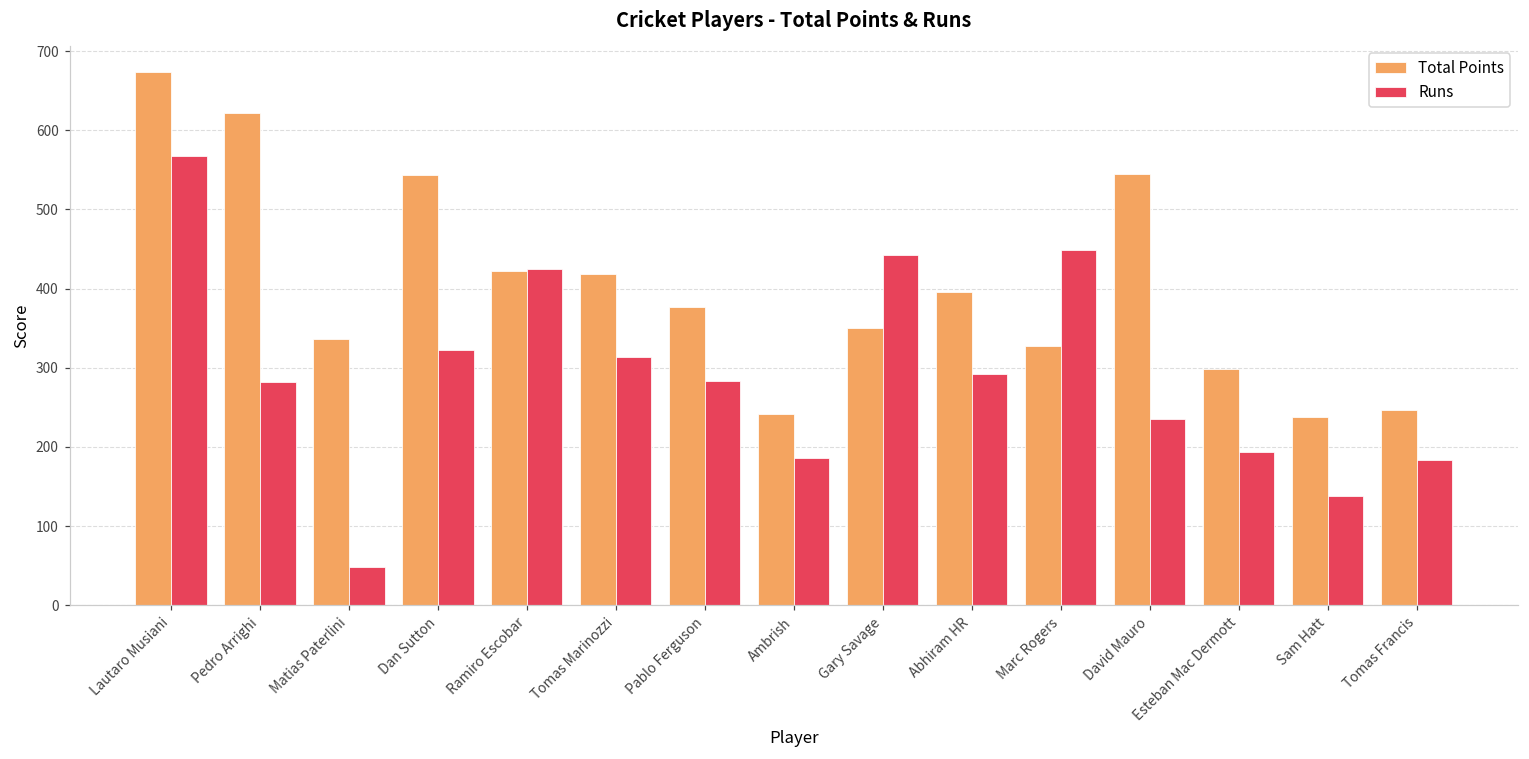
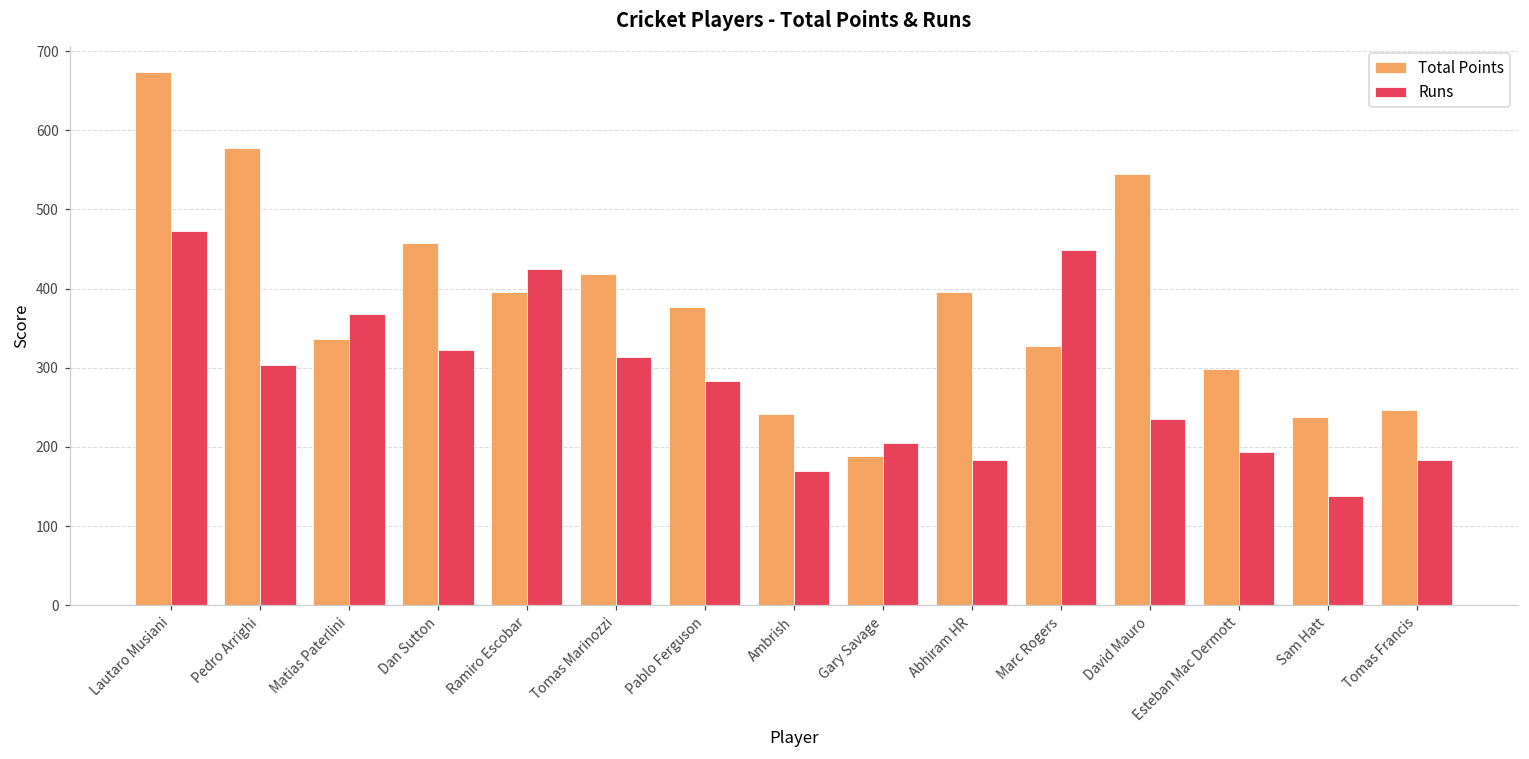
Runs, Lautaro Musiani: 570 -> 470
Total Points, Pedro Arrighi: 620 -> 580
Runs, Pedro Arrighi: 280 -> 300
Runs, Matias Paterlini: 50 -> 370
Total Points, Dan Sutton: 540 -> 460
Total Points, Ramiro Escobar: 420 -> 400
Runs, Ambrish: 190 -> 170
Total Points, Gary Savage: 350 -> 190
Runs, Gary Savage: 440 -> 210
Runs, Abhiram HR: 290 -> 180
